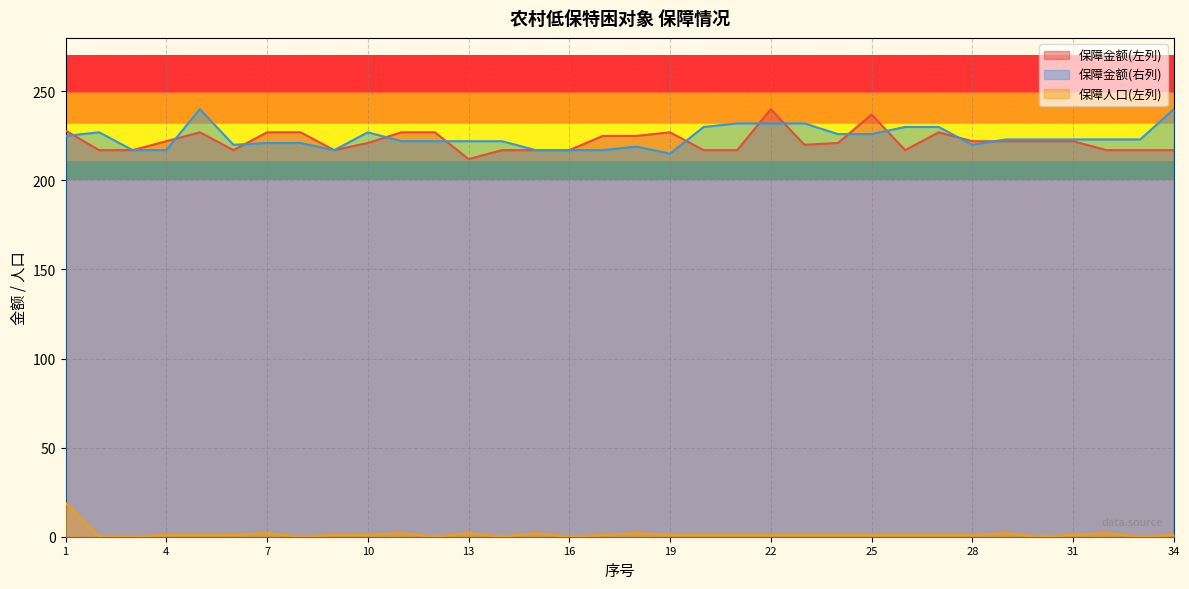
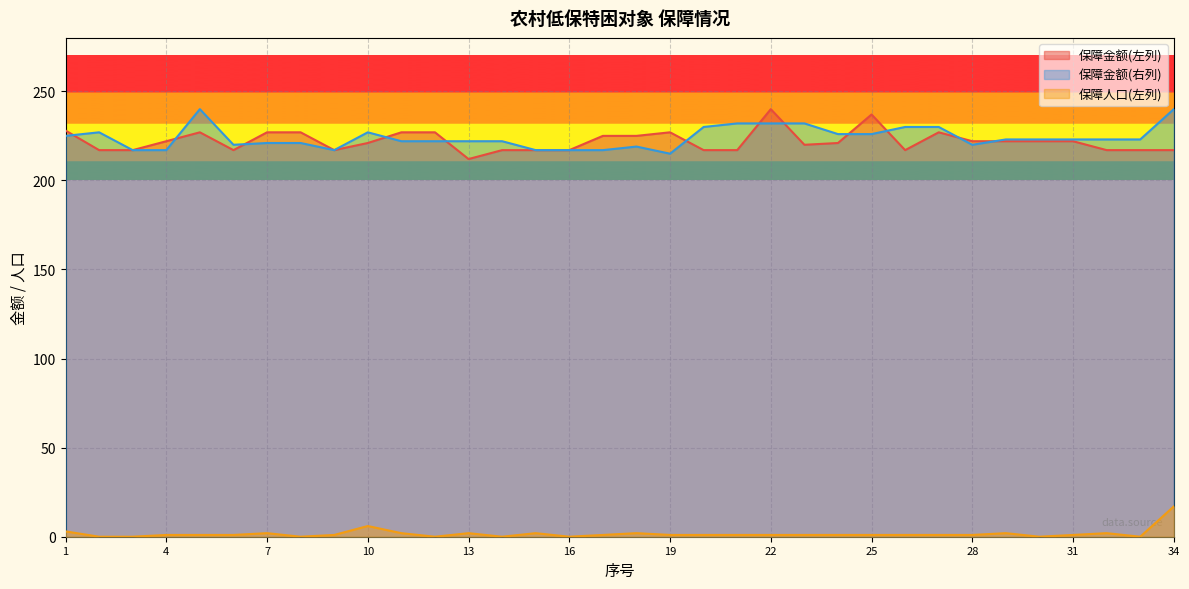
保障人口(左列), 1: 19 -> 3
保障人口(左列), 10: 1 -> 6
保障人口(左列), 34: 1 -> 17
